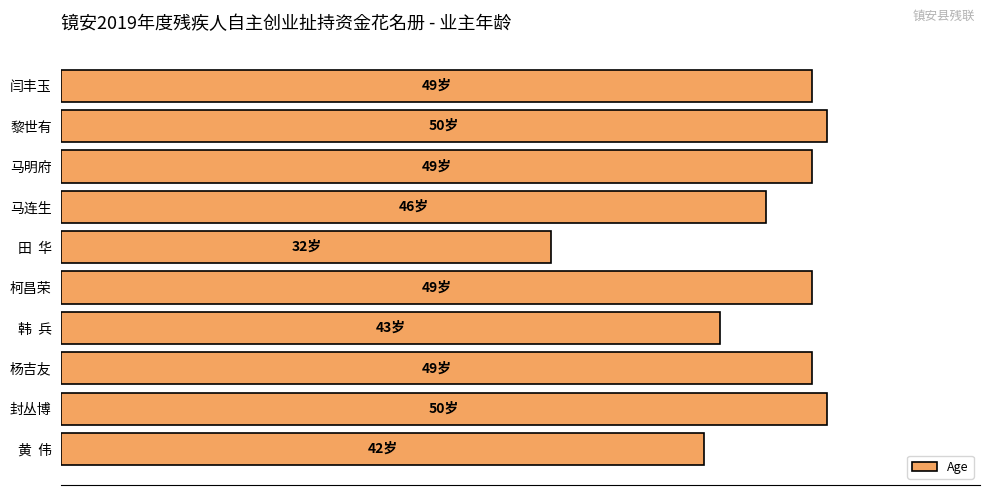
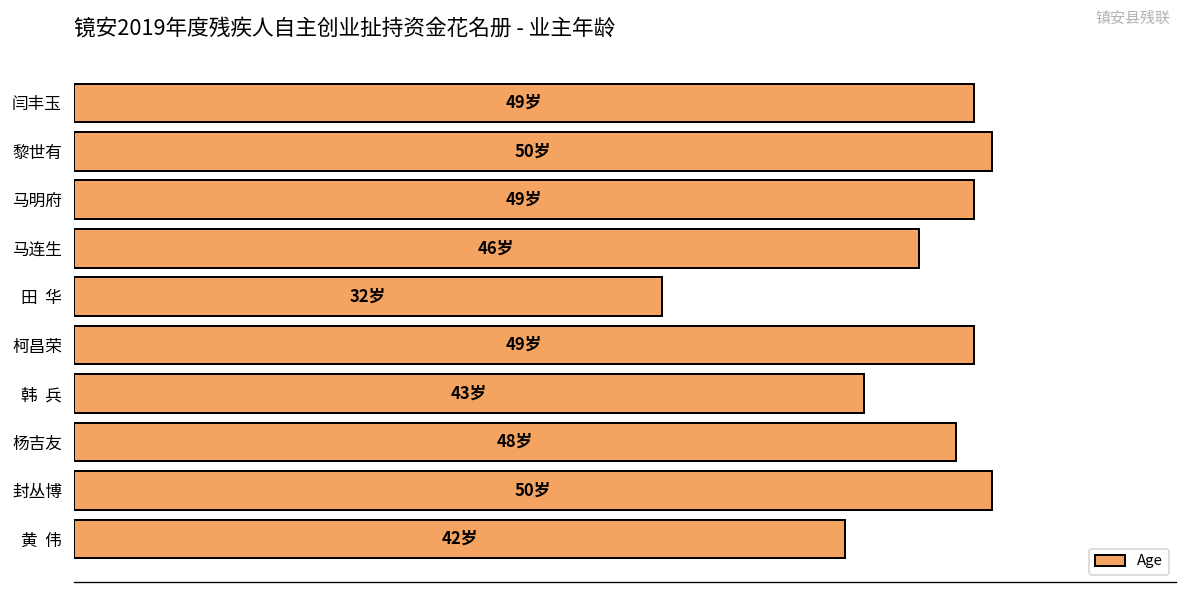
杨吉友: 49岁 -> 48岁
